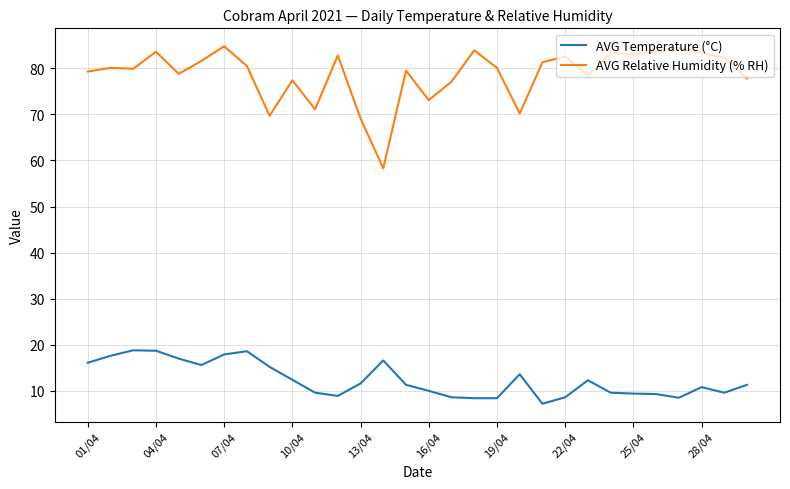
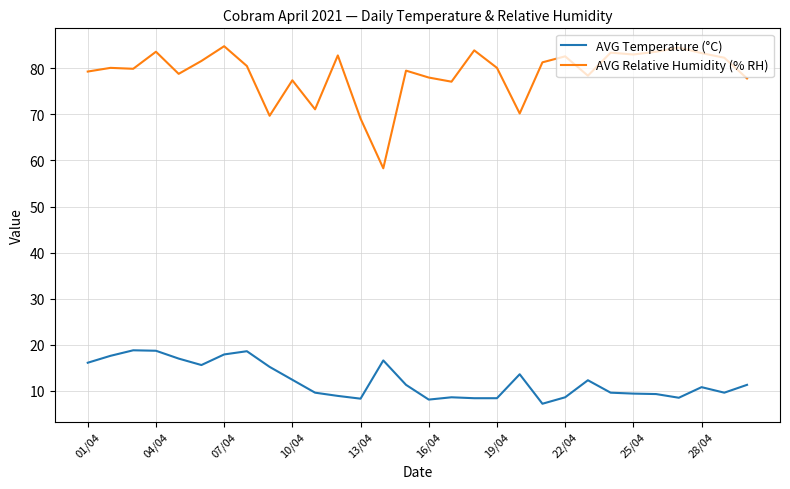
AVG Temperature (°C), 13/04: 12 -> 8
AVG Temperature (°C), 16/04: 10 -> 8
AVG Relative Humidity (% RH), 16/04: 73 -> 78
